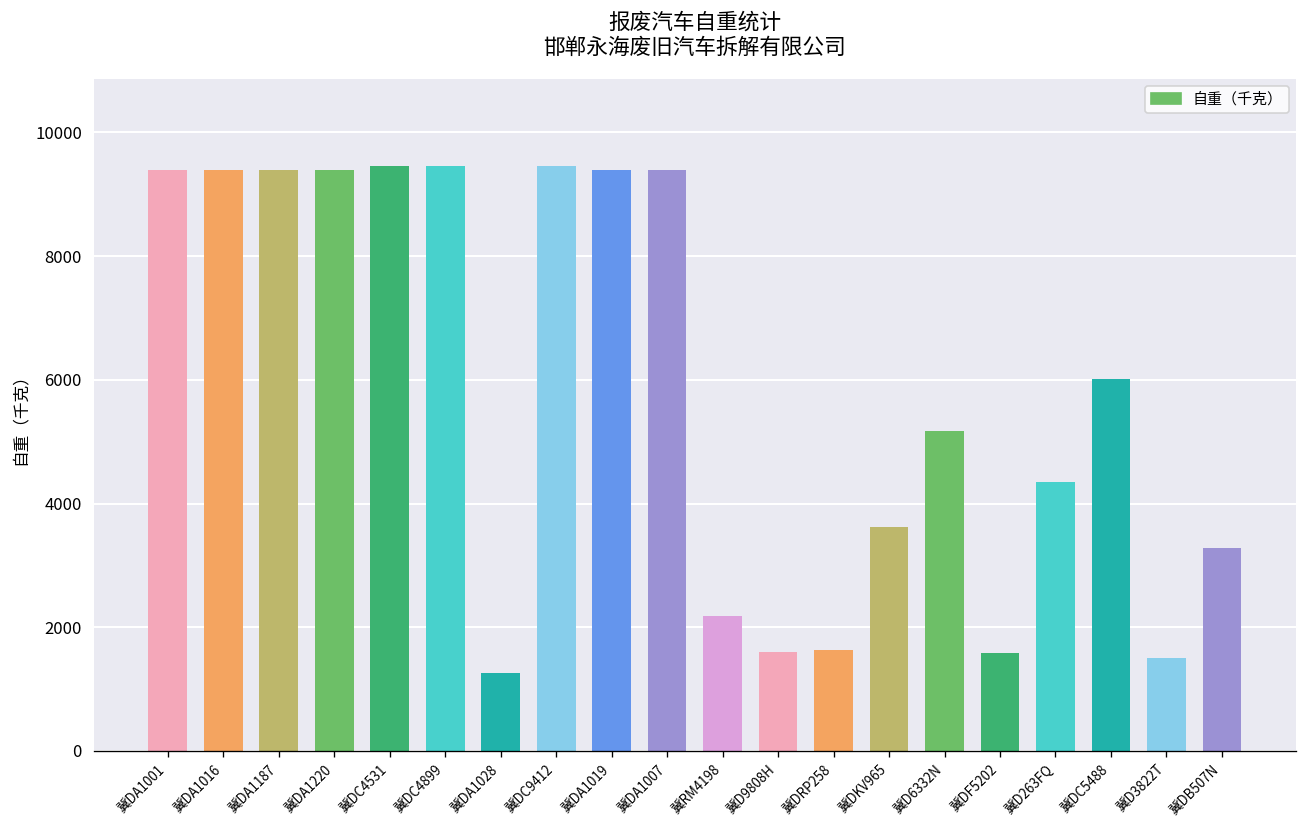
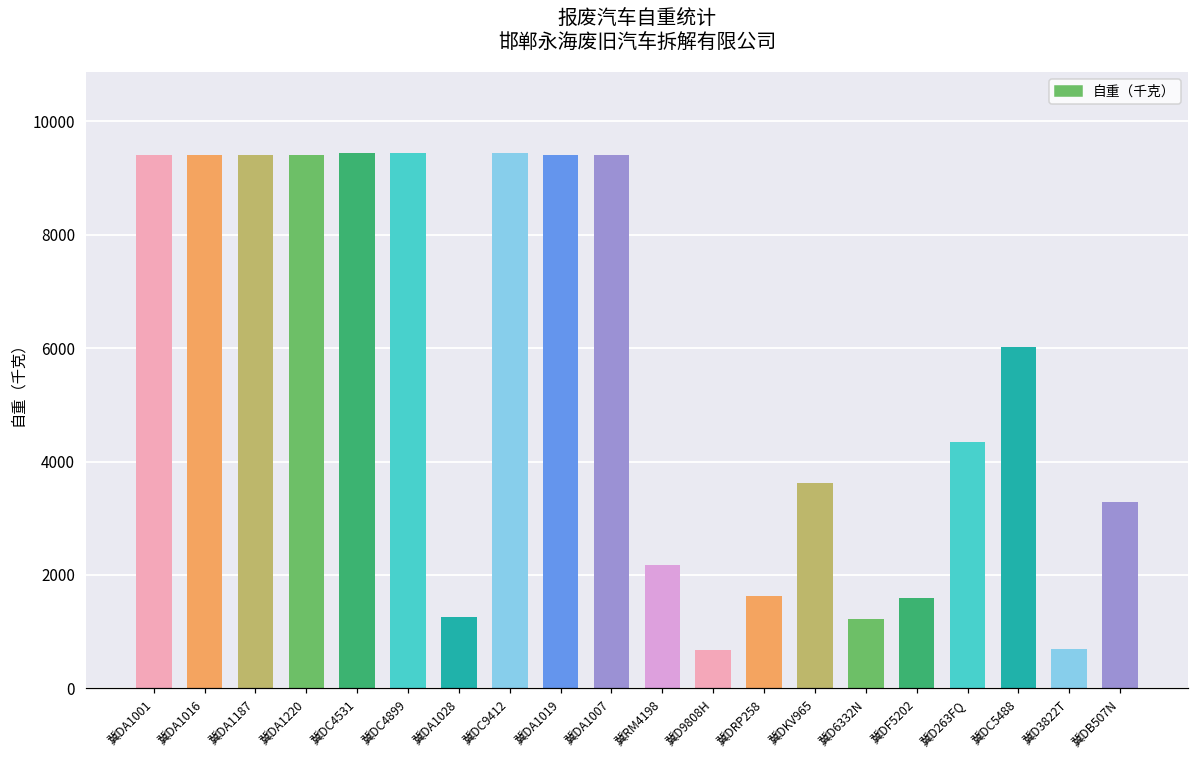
冀D9808H: 1600 -> 700
冀D6332N: 5200 -> 1200
冀D3822T: 1500 -> 700
